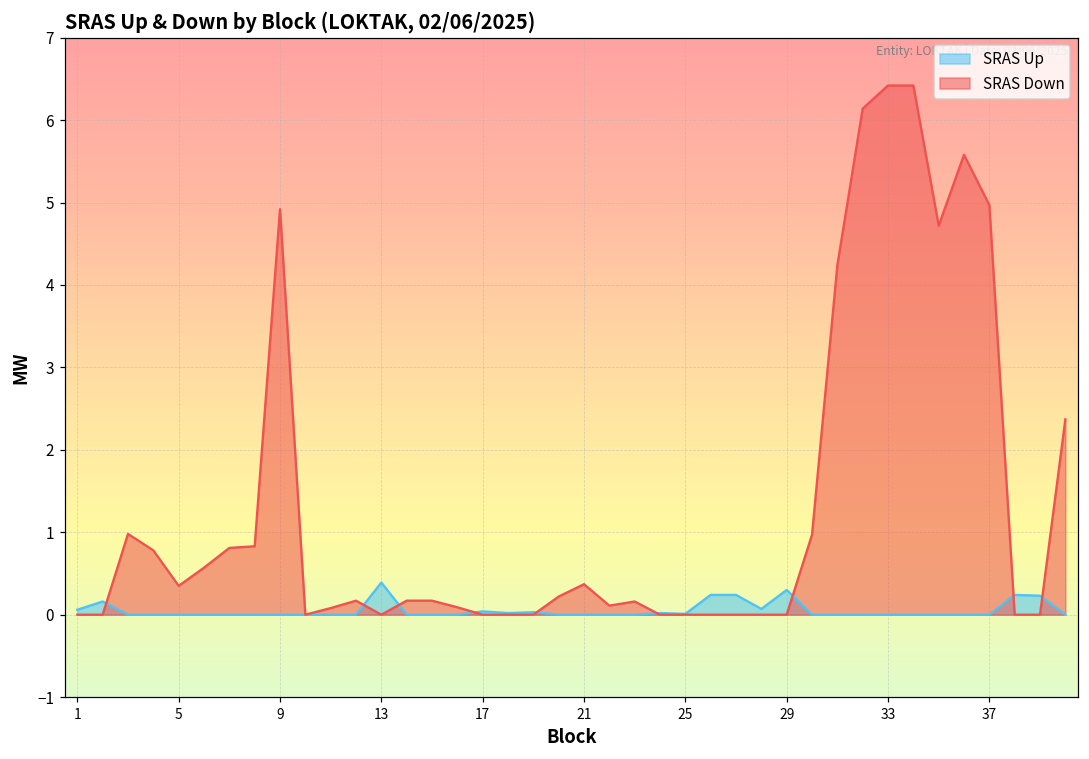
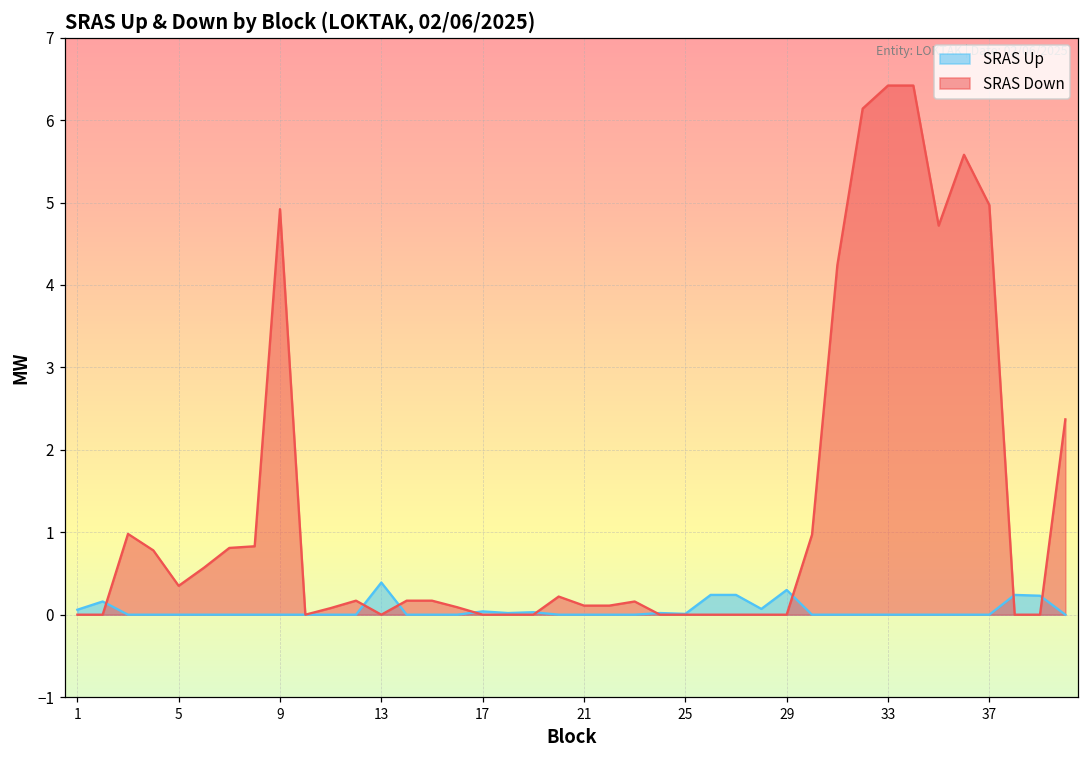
SRAS Down, 21: 0.4 -> 0.1
